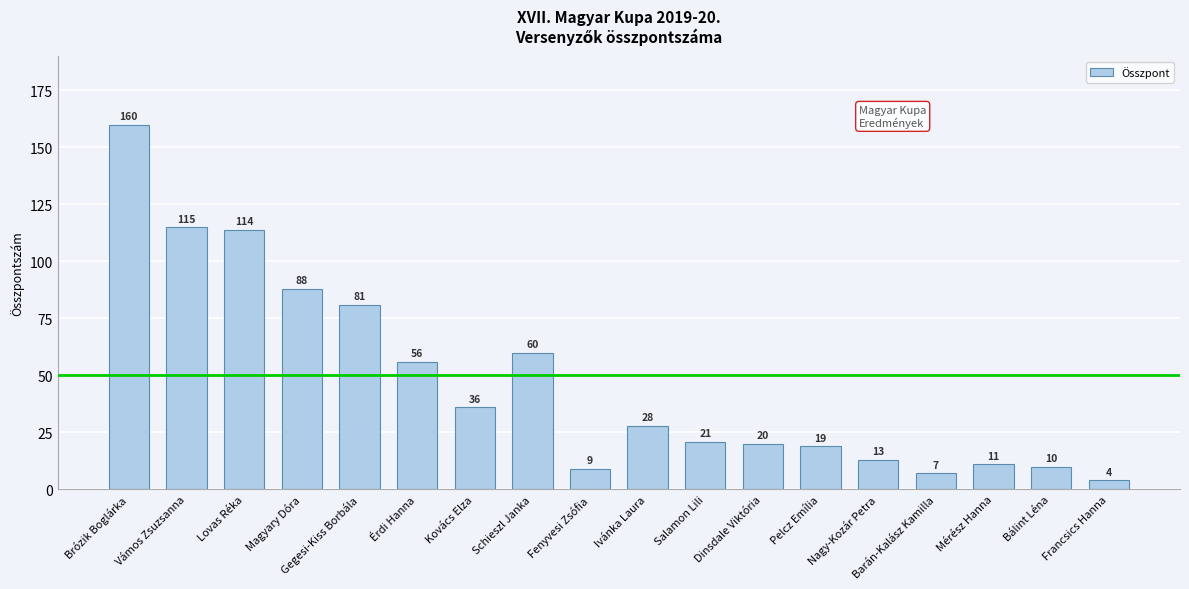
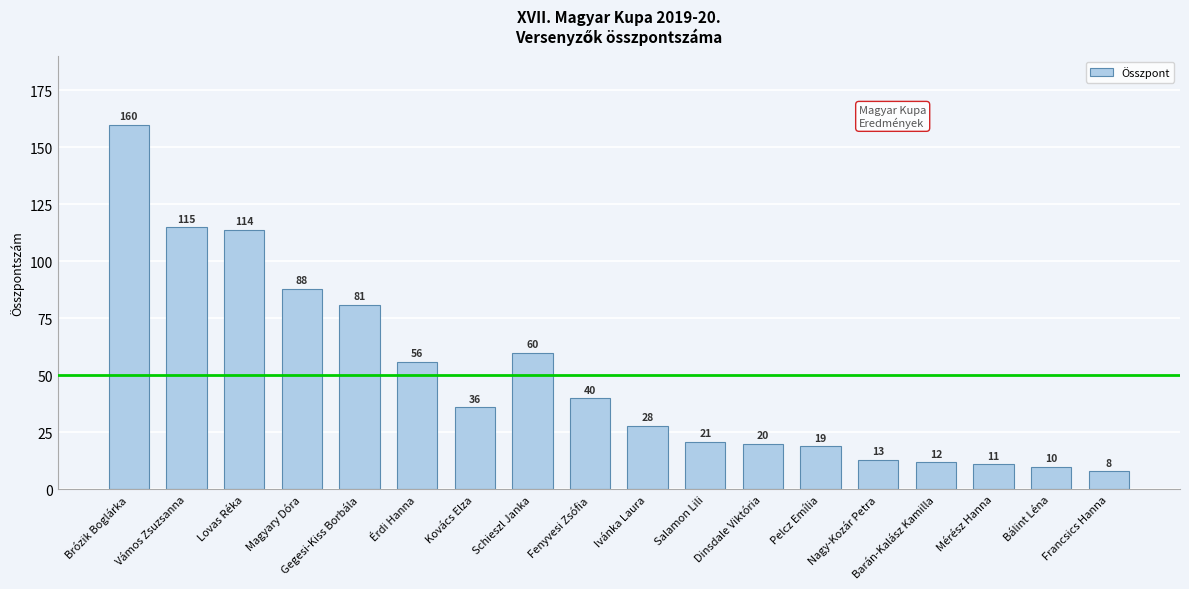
Fenyvesi Zsófia: 9 -> 40
Barán-Kalász Kamilla: 7 -> 12
Francsics Hanna: 4 -> 8
